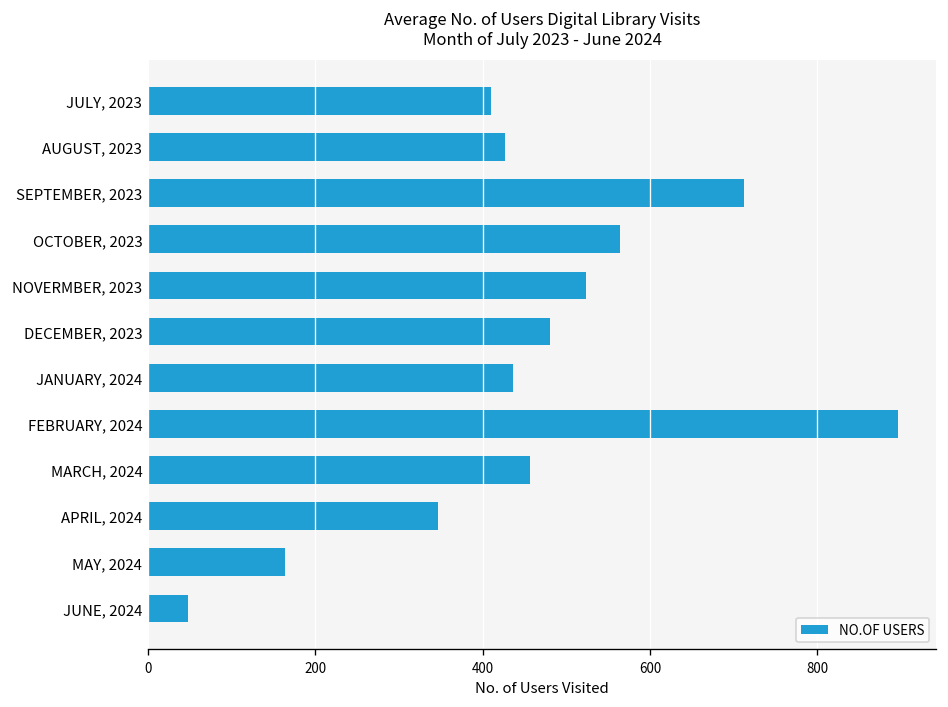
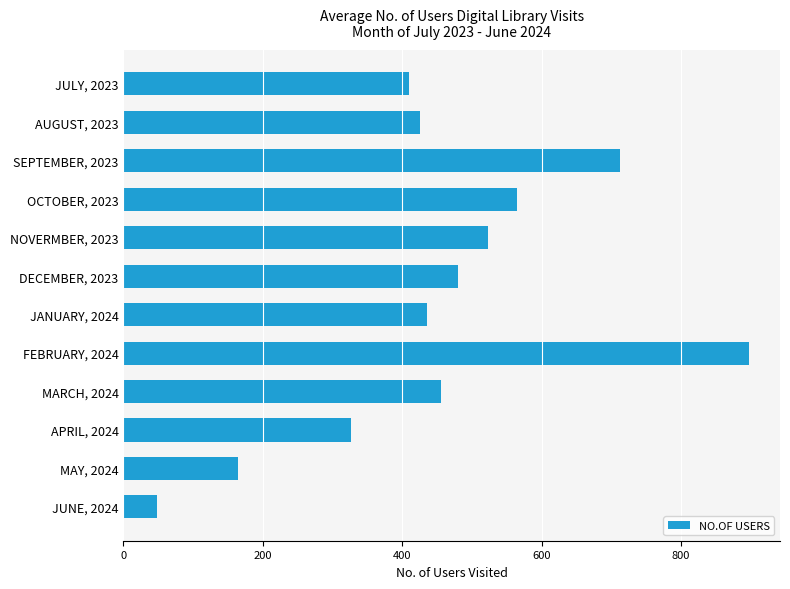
APRIL, 2024: 350 -> 330
